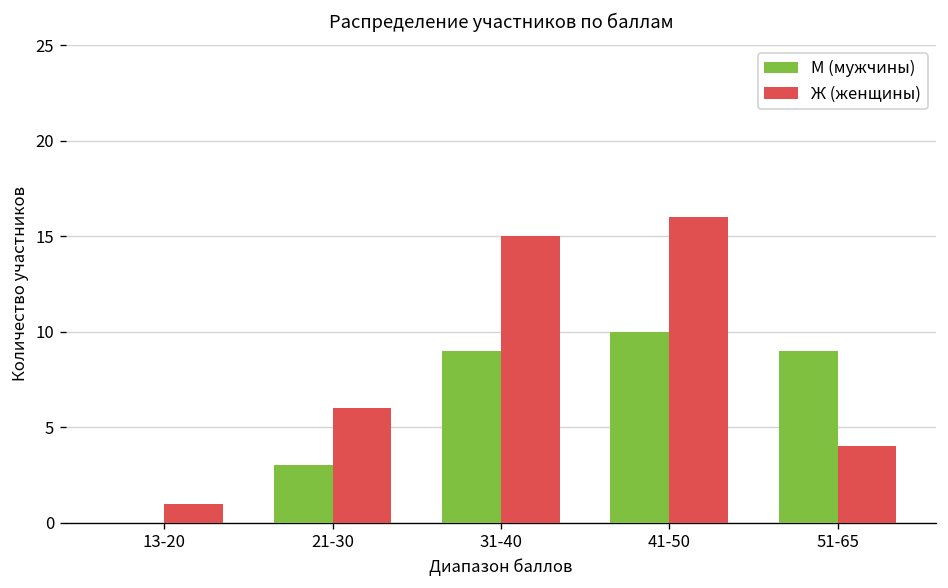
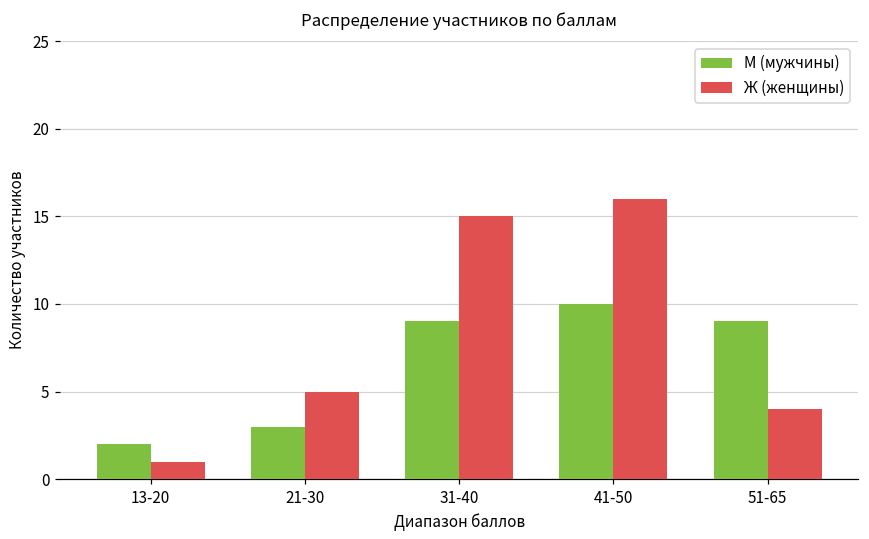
М (мужчины), 13-20: 0 -> 2
Ж (женщины), 21-30: 6 -> 5
